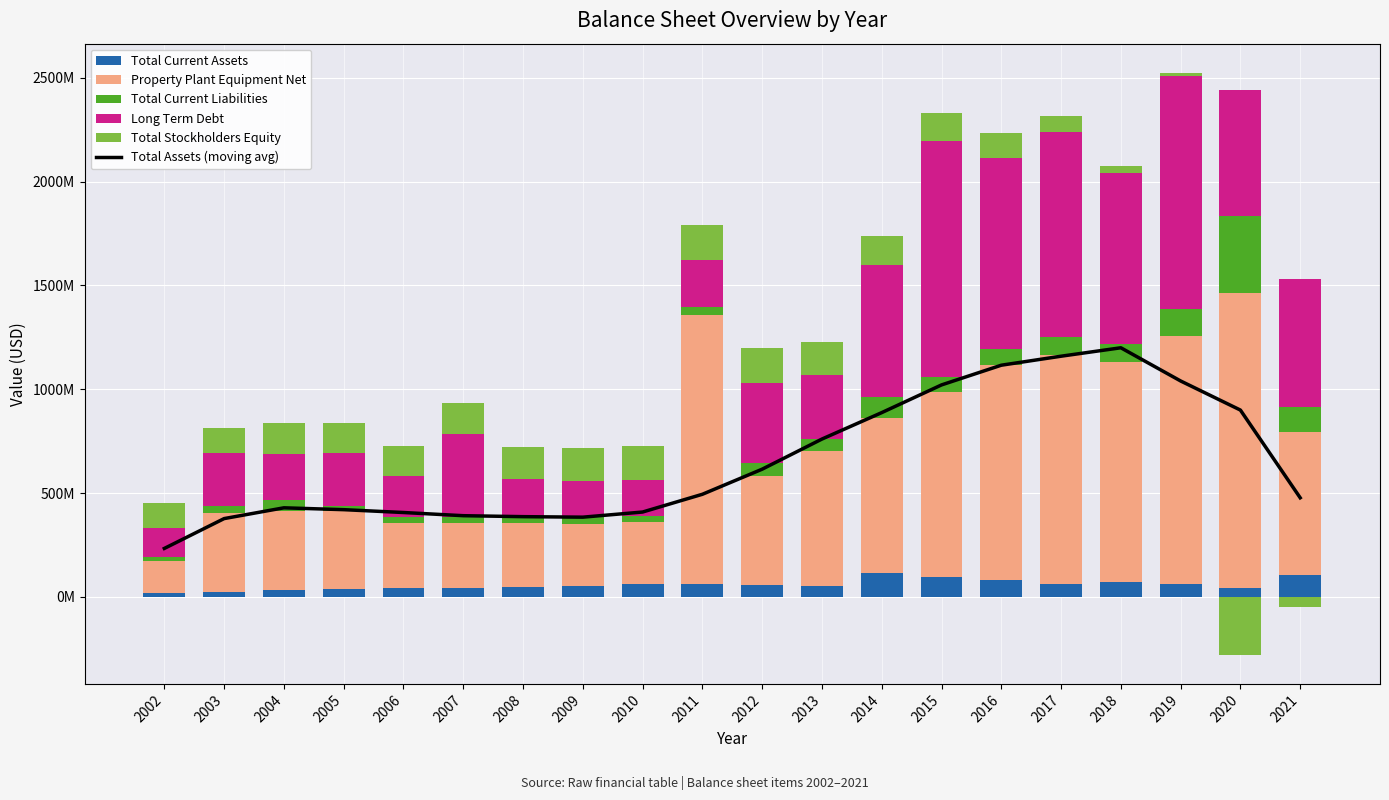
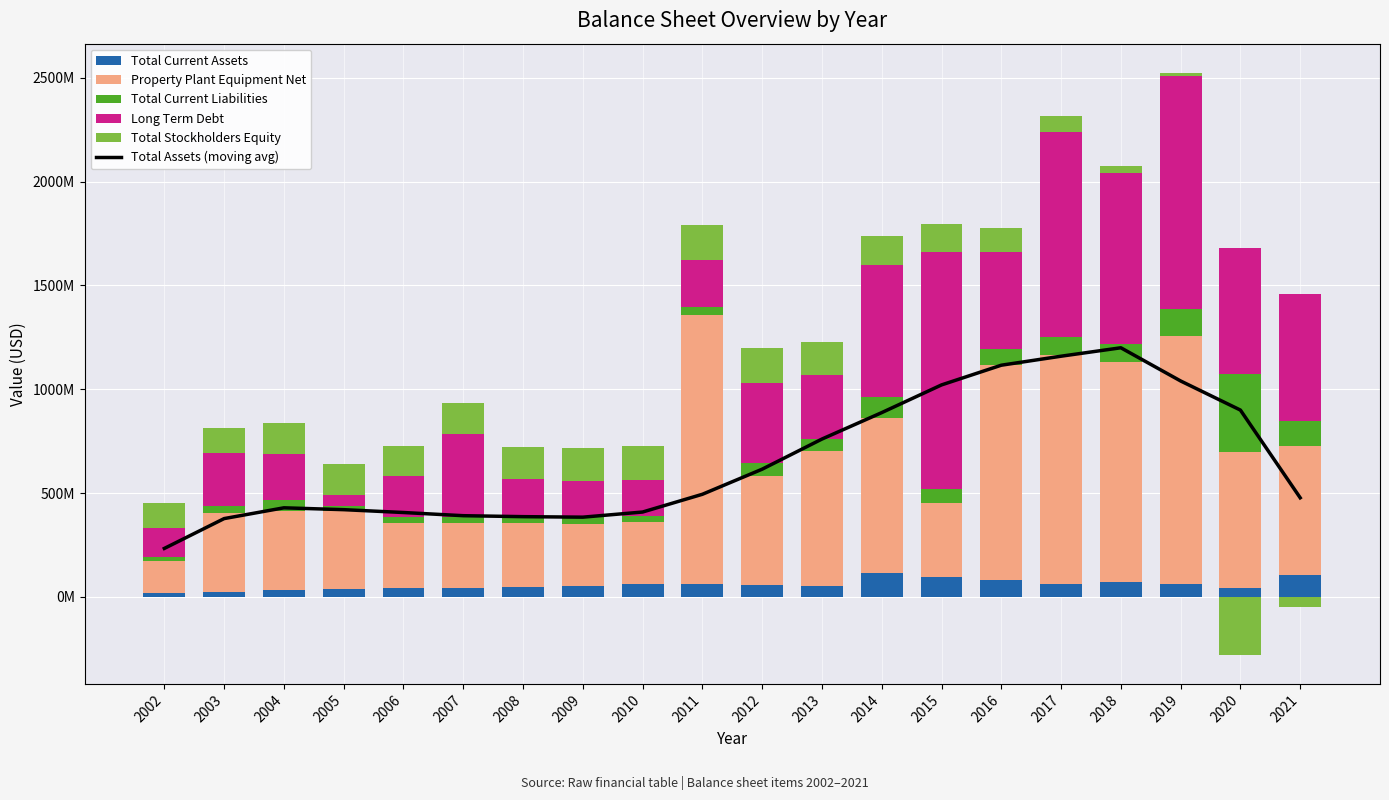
Long Term Debt, 2005: 250000000 -> 50000000
Property Plant Equipment Net, 2015: 890000000 -> 350000000
Long Term Debt, 2016: 920000000 -> 460000000
Property Plant Equipment Net, 2020: 1420000000 -> 660000000
Property Plant Equipment Net, 2021: 690000000 -> 620000000
